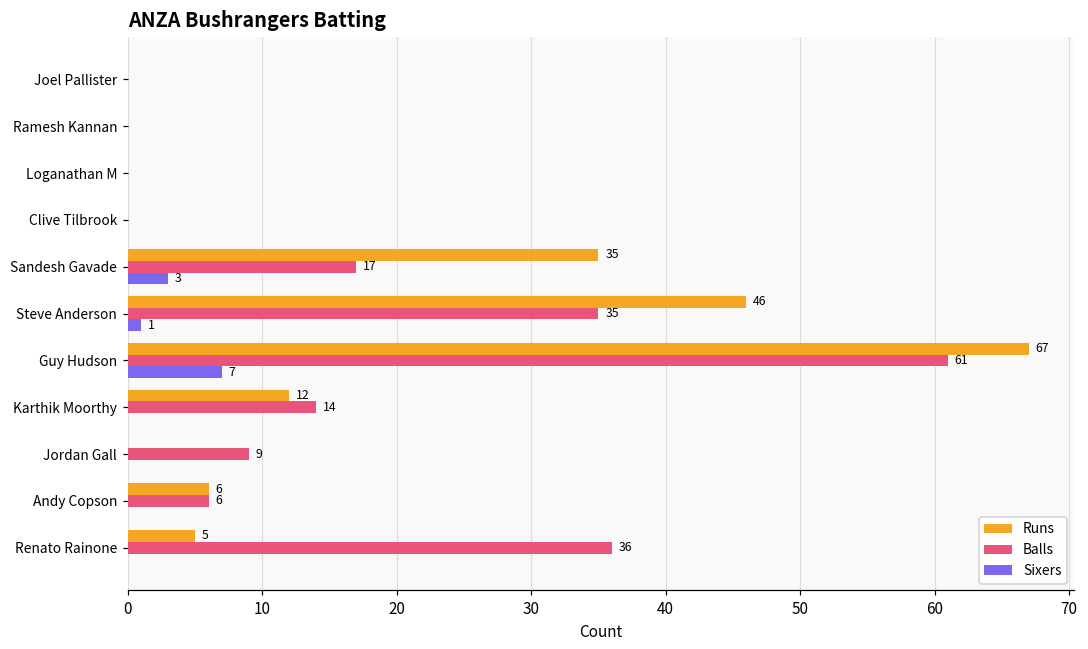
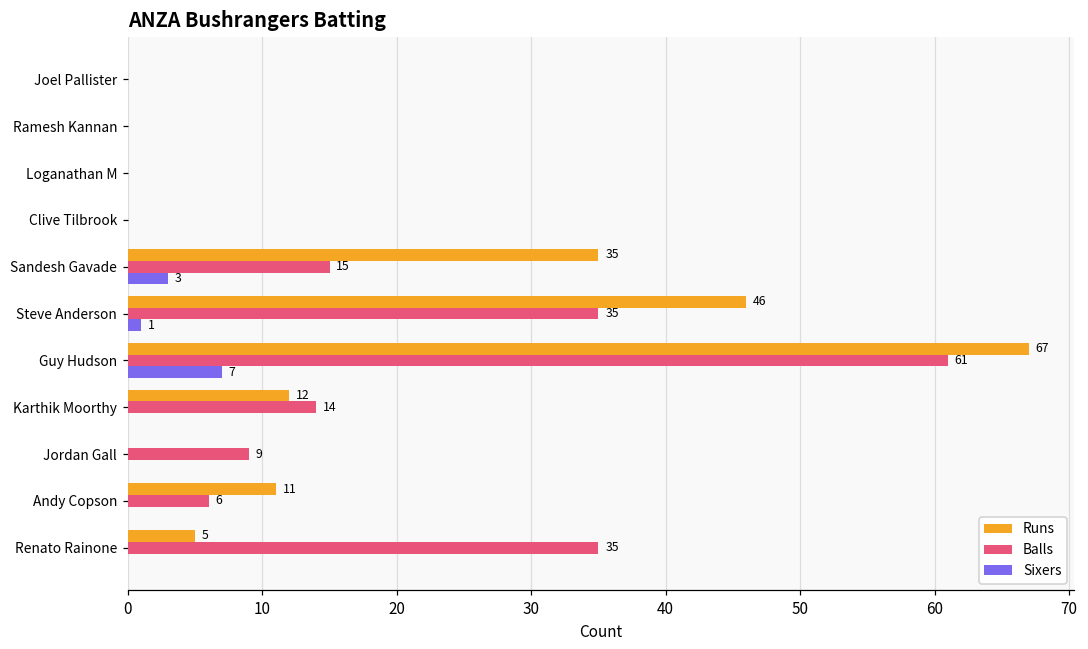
Balls, Sandesh Gavade: 17 -> 15
Runs, Andy Copson: 6 -> 11
Balls, Renato Rainone: 36 -> 35
